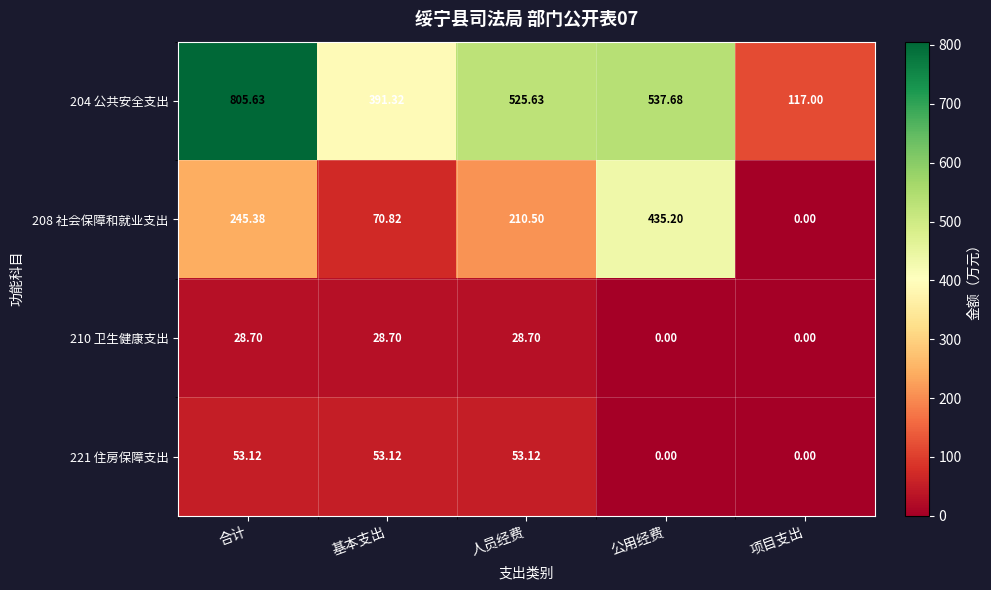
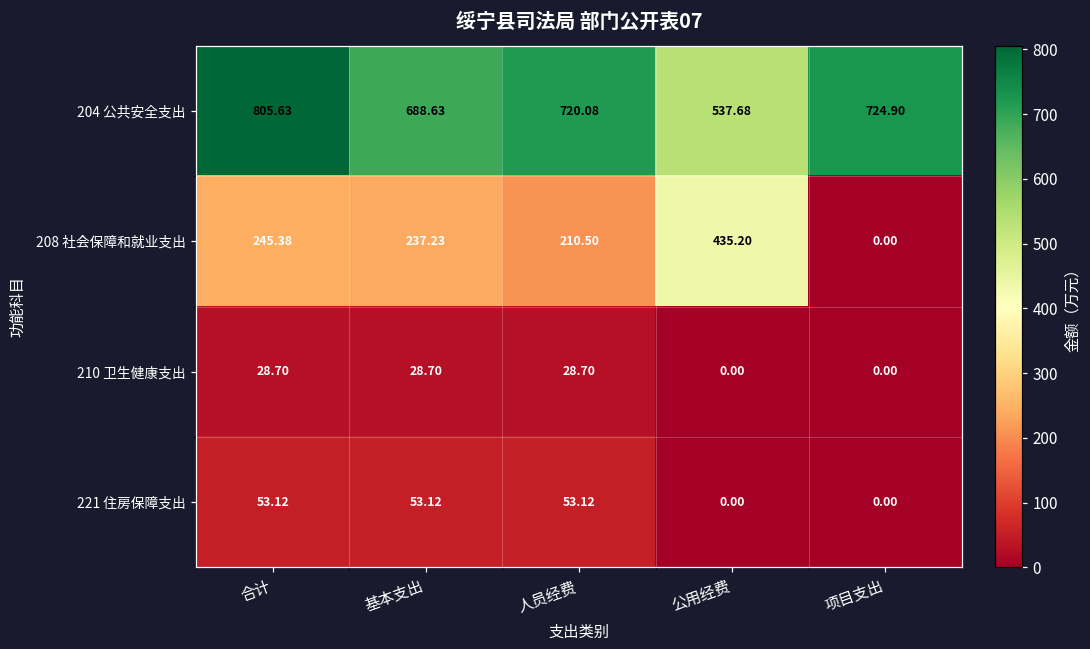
204 公共安全支出, 基本支出: 391.32 -> 688.63
204 公共安全支出, 人员经费: 525.63 -> 720.08
204 公共安全支出, 项目支出: 117.00 -> 724.90
208 社会保障和就业支出, 基本支出: 70.82 -> 237.23
